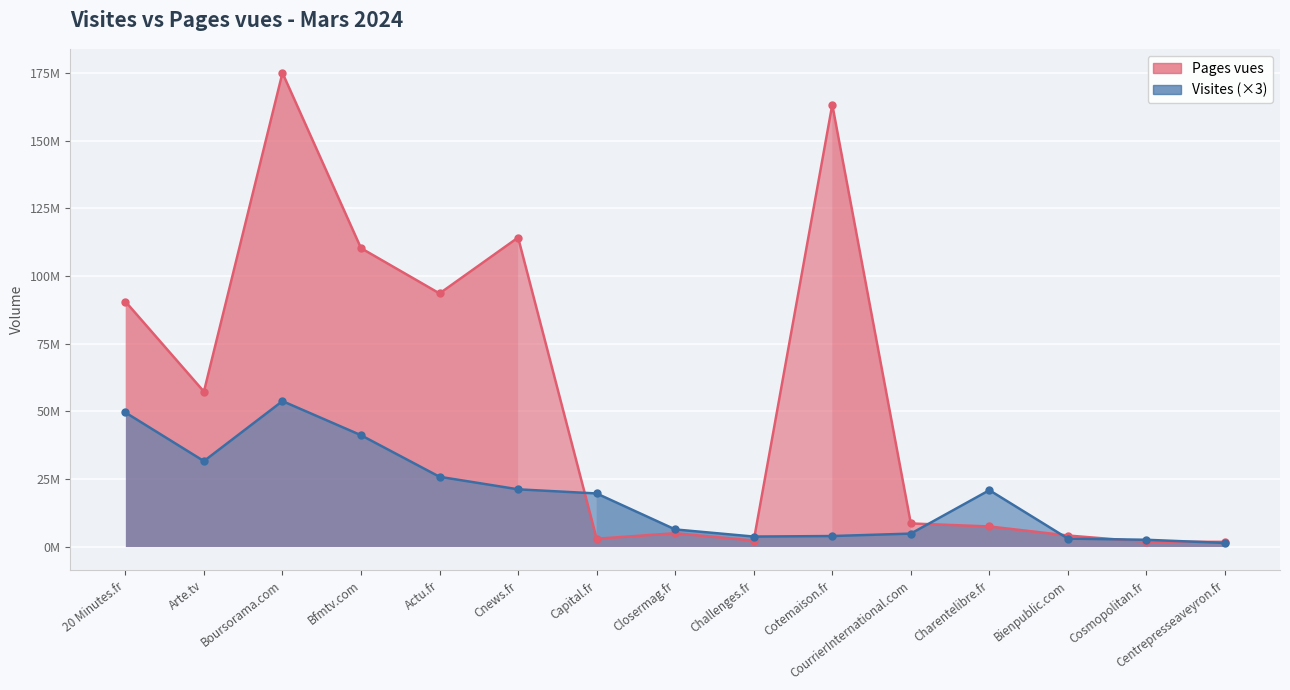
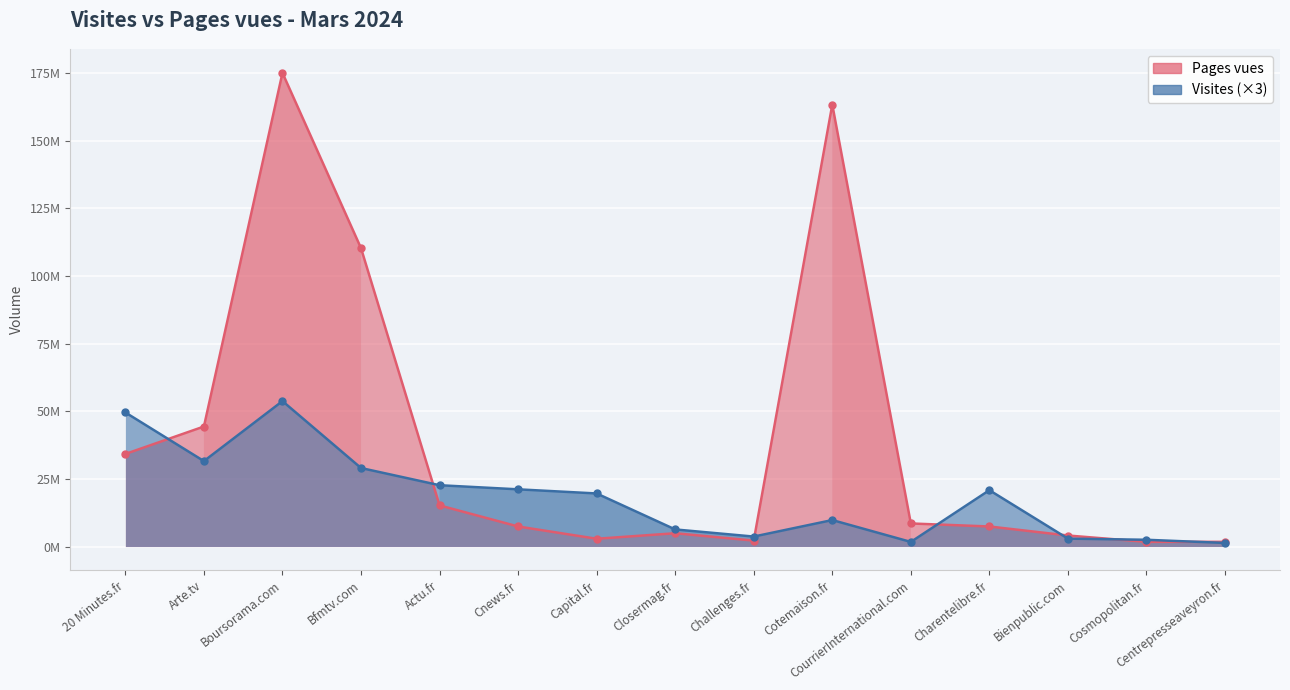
Pages vues, 20 Minutes.fr: 91000000 -> 34000000
Pages vues, Arte.tv: 57000000 -> 44000000
Visites (×3), Bfmtv.com: 41000000 -> 29000000
Pages vues, Actu.fr: 94000000 -> 15000000
Visites (×3), Actu.fr: 26000000 -> 23000000
Pages vues, Cnews.fr: 114000000 -> 7000000
Visites (×3), Cotemaison.fr: 4000000 -> 10000000
Visites (×3), CourrierInternational.com: 5000000 -> 2000000
